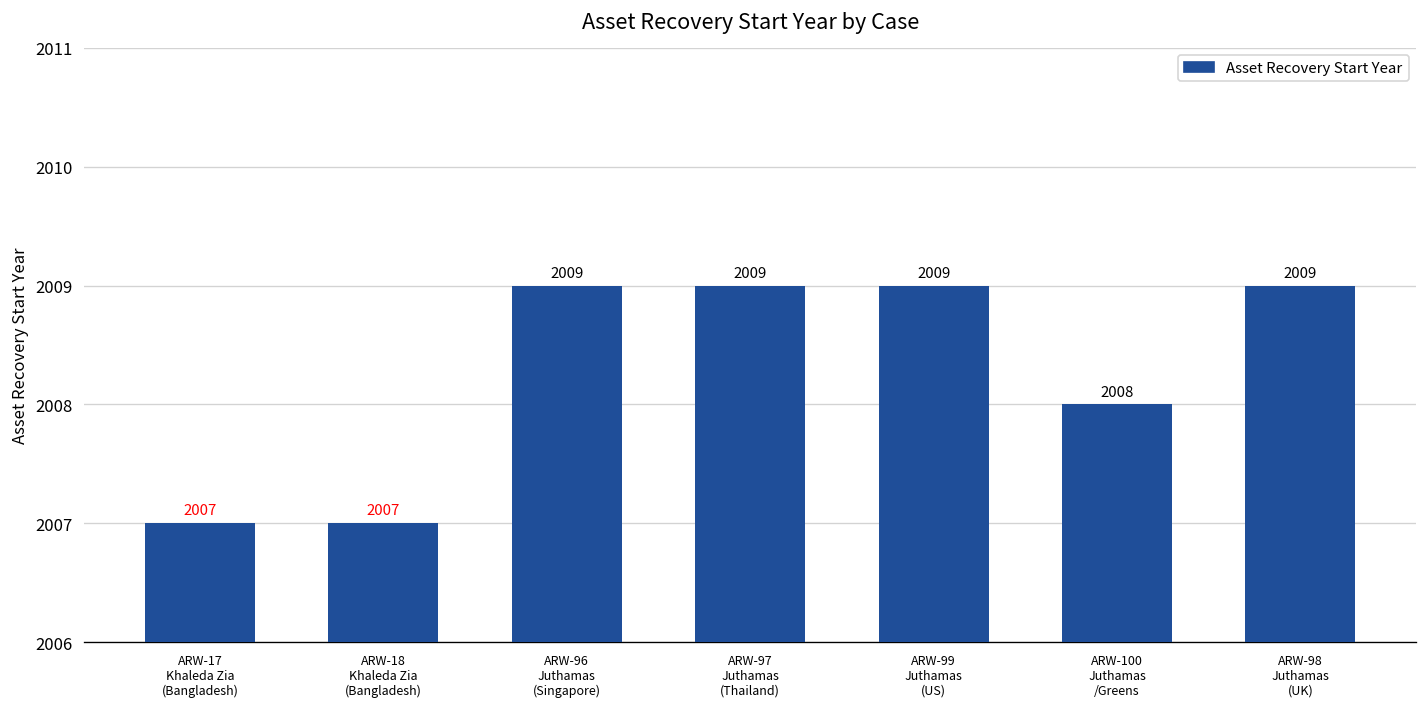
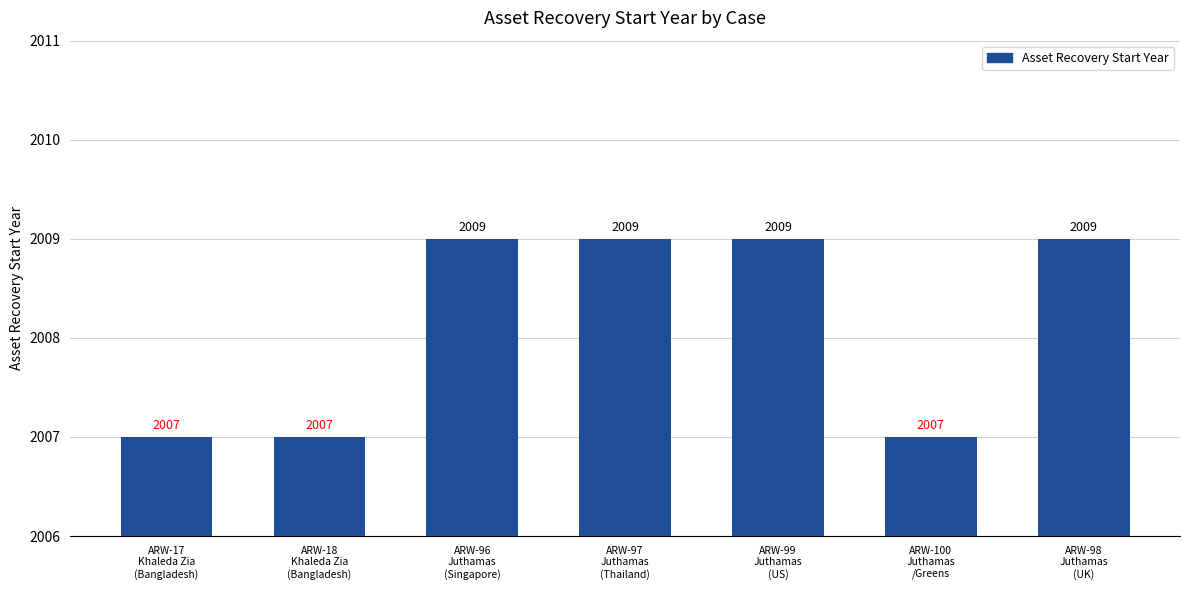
ARW-100 Juthamas /Greens: 2008 -> 2007
